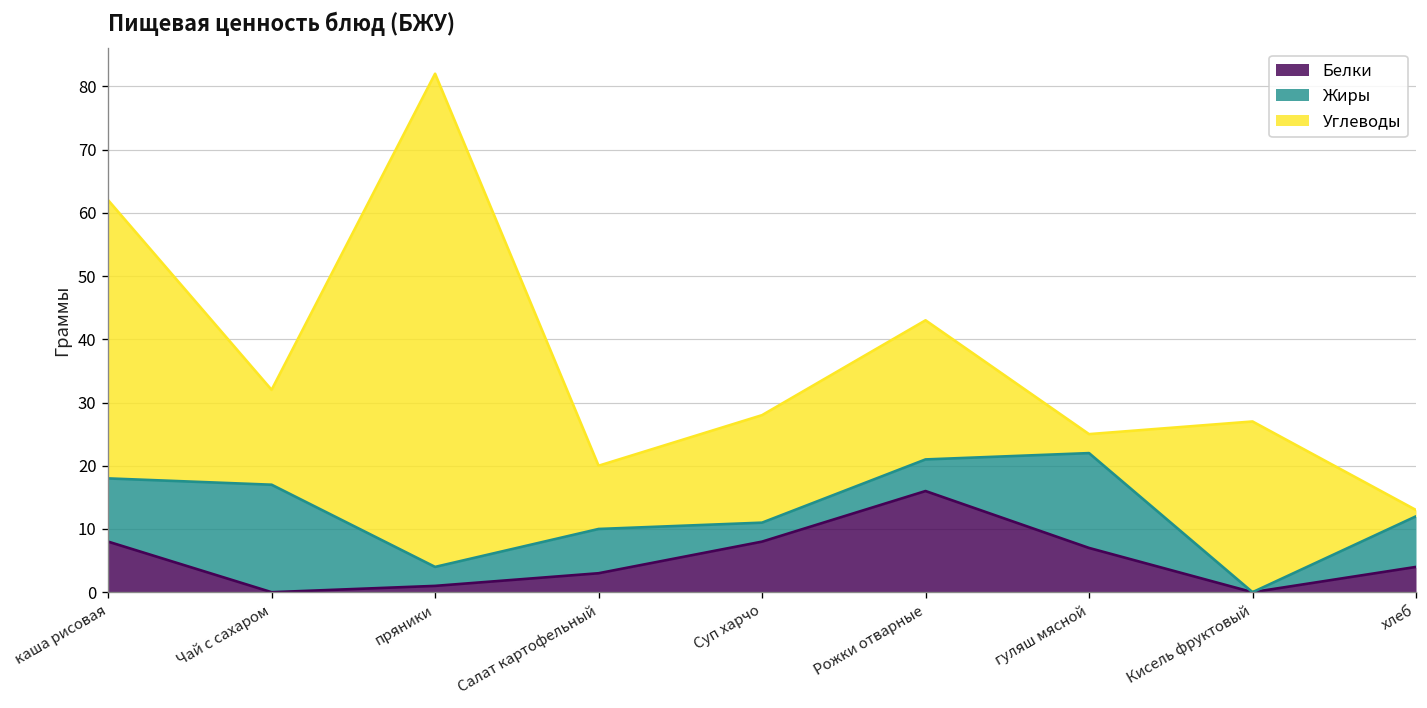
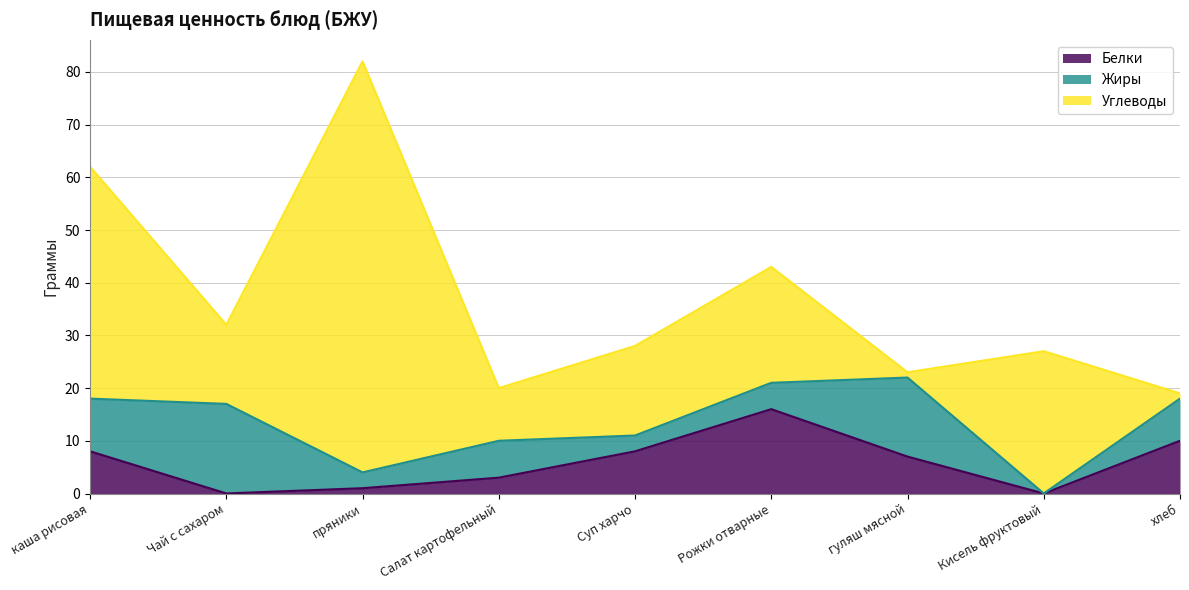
Углеводы, гуляш мясной: 3 -> 1
Белки, хлеб: 4 -> 10
